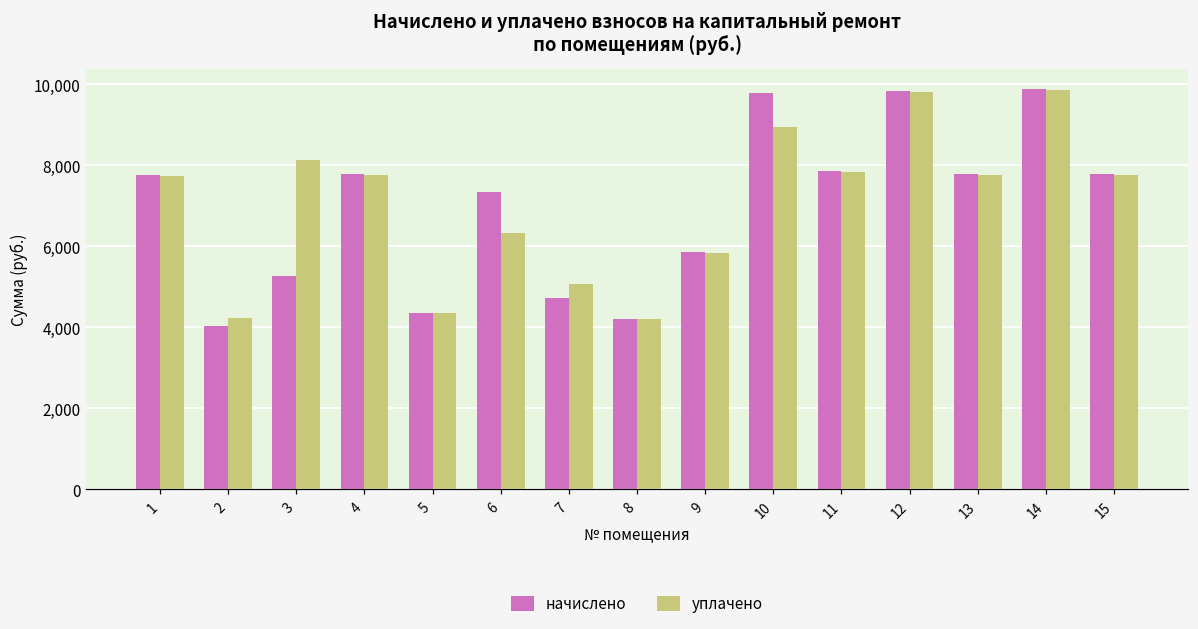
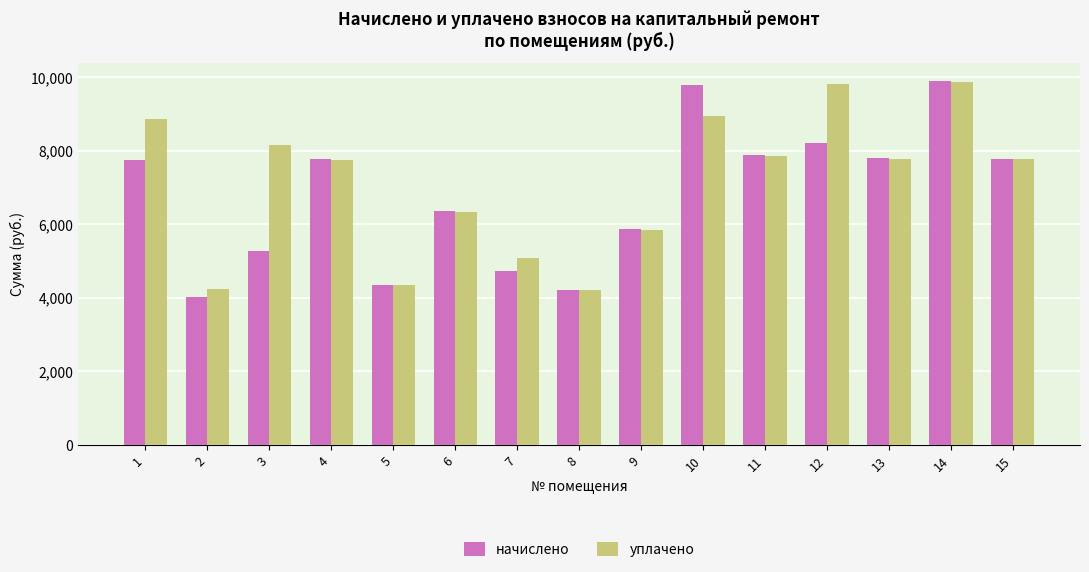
уплачено, 1: 7,700 -> 8,900
начислено, 6: 7,300 -> 6,400
начислено, 12: 9,800 -> 8,200
